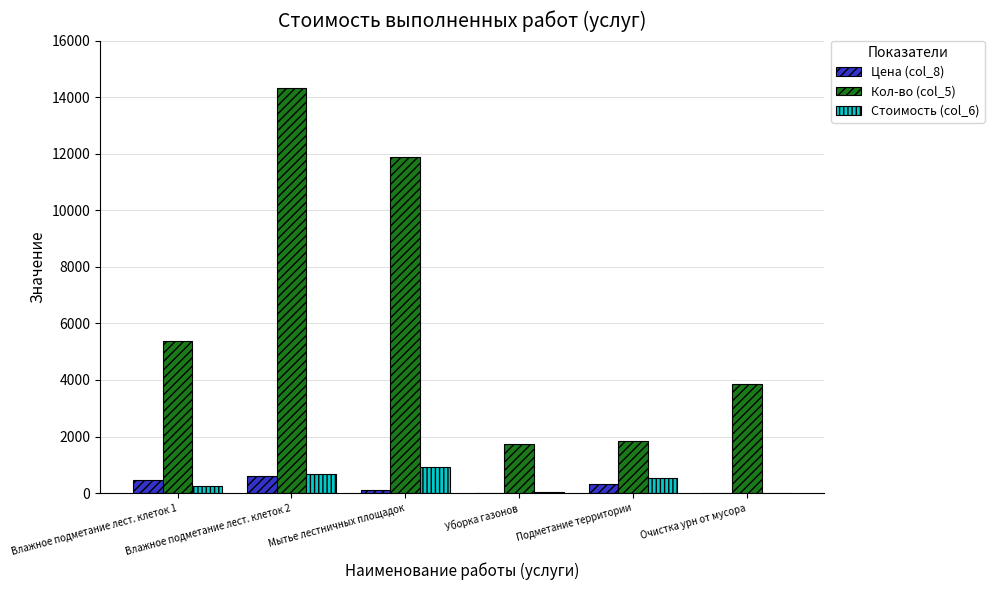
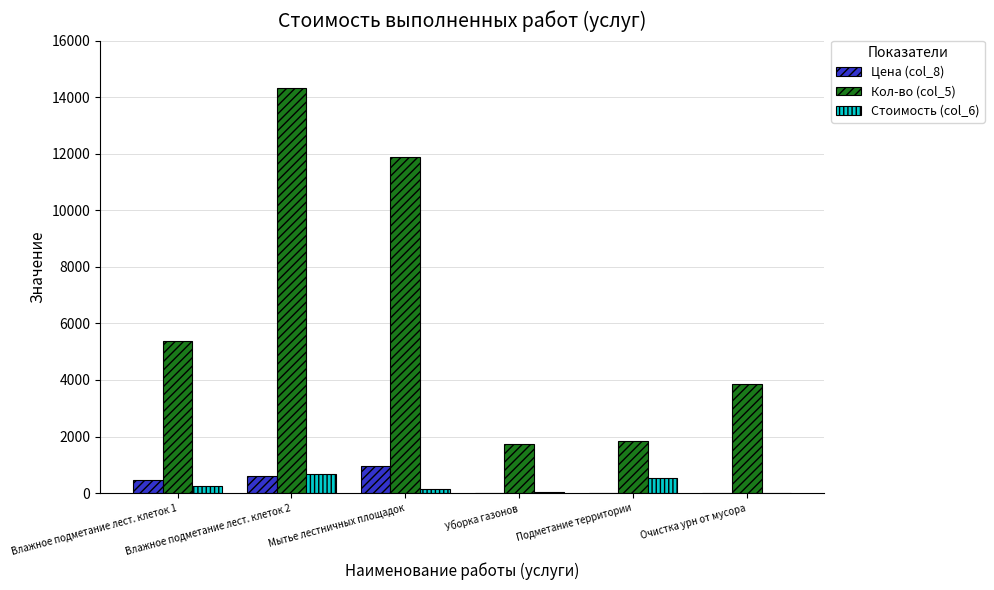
Цена (col_8), Мытье лестничных площадок: 100 -> 1000
Стоимость (col_6), Мытье лестничных площадок: 900 -> 100
Цена (col_8), Подметание территории: 300 -> 0
